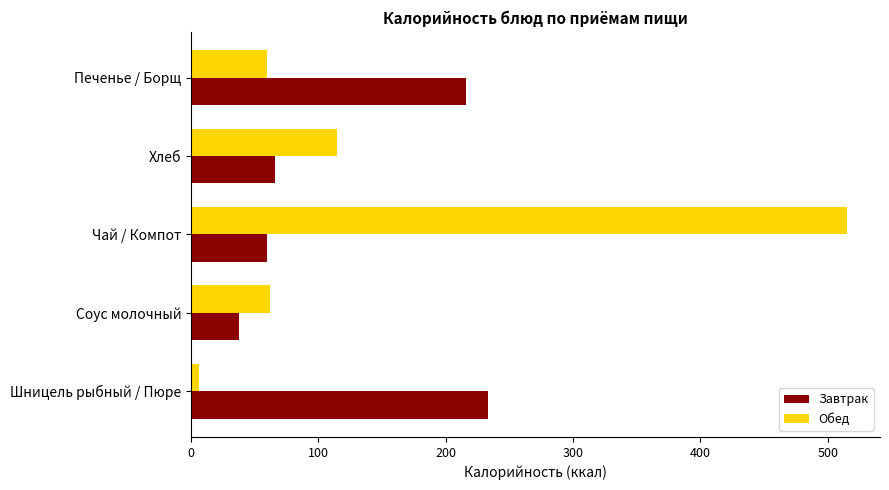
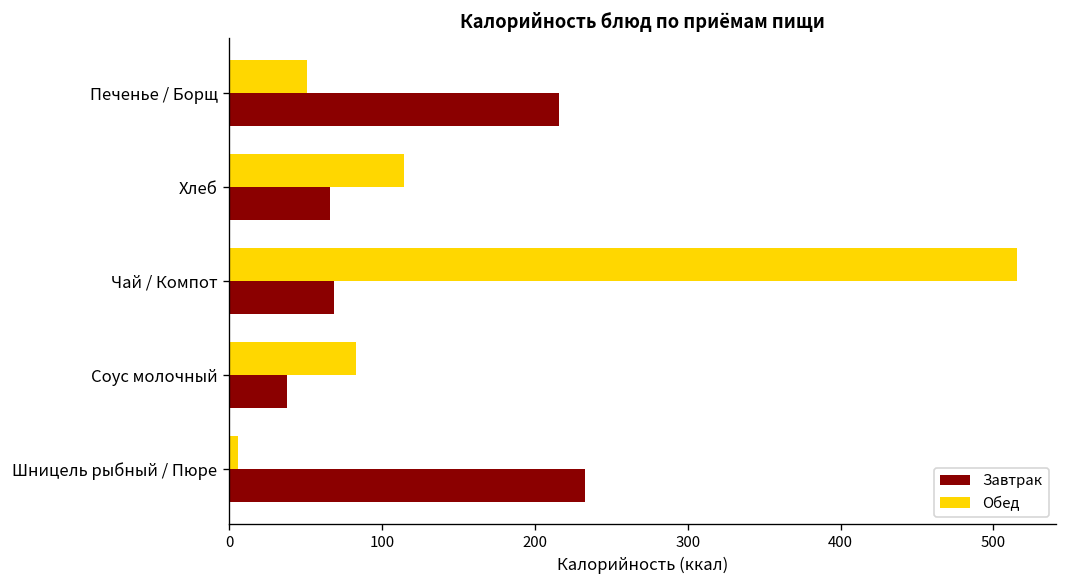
Обед, Печенье / Борщ: 60 -> 51
Завтрак, Чай / Компот: 60 -> 68
Обед, Соус молочный: 62 -> 83
